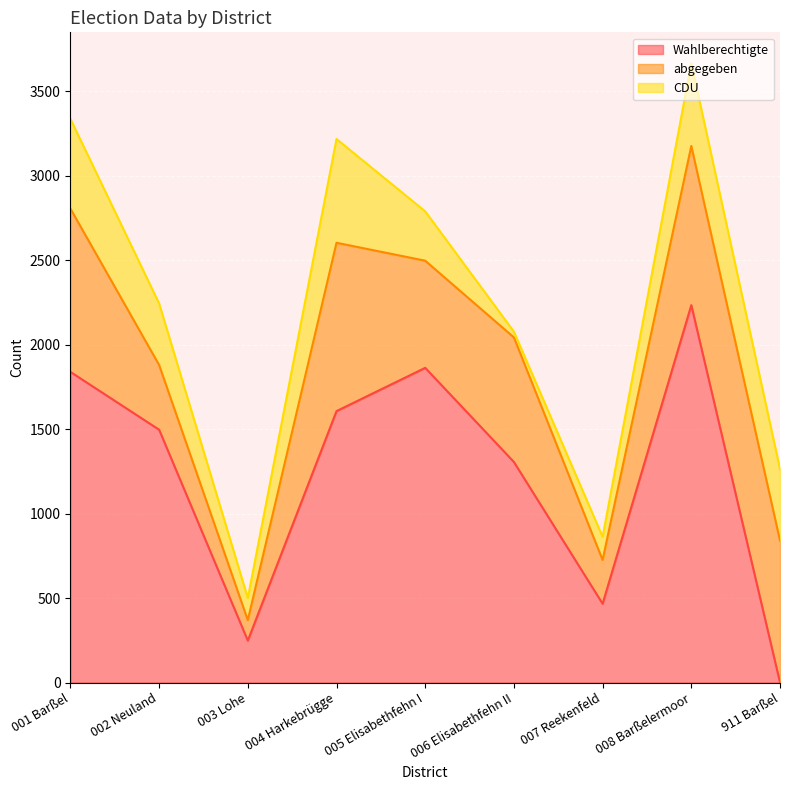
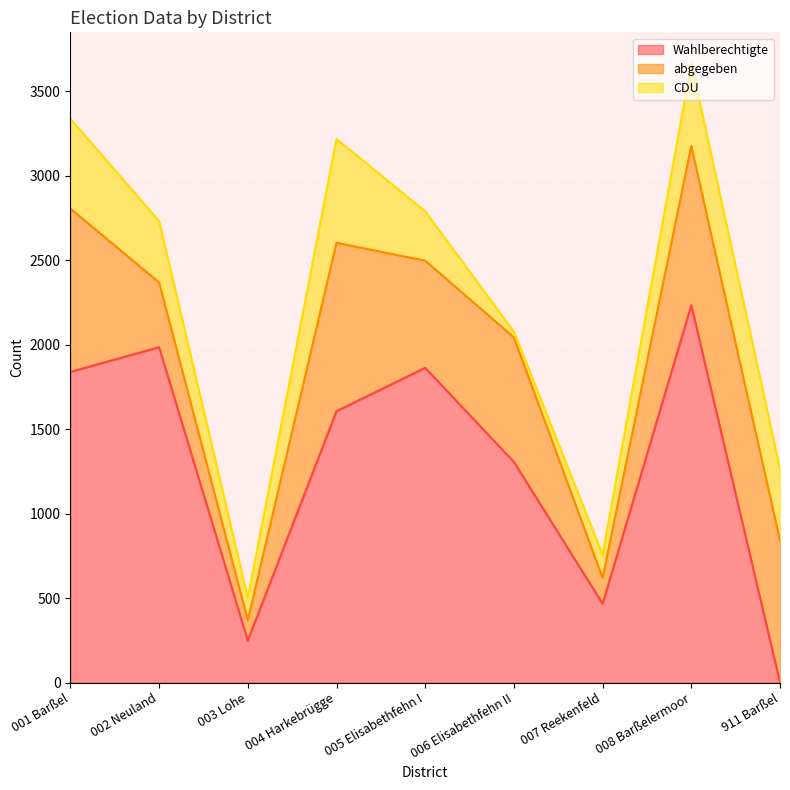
Wahlberechtigte, 002 Neuland: 1500 -> 1980
abgegeben, 007 Reekenfeld: 260 -> 150
